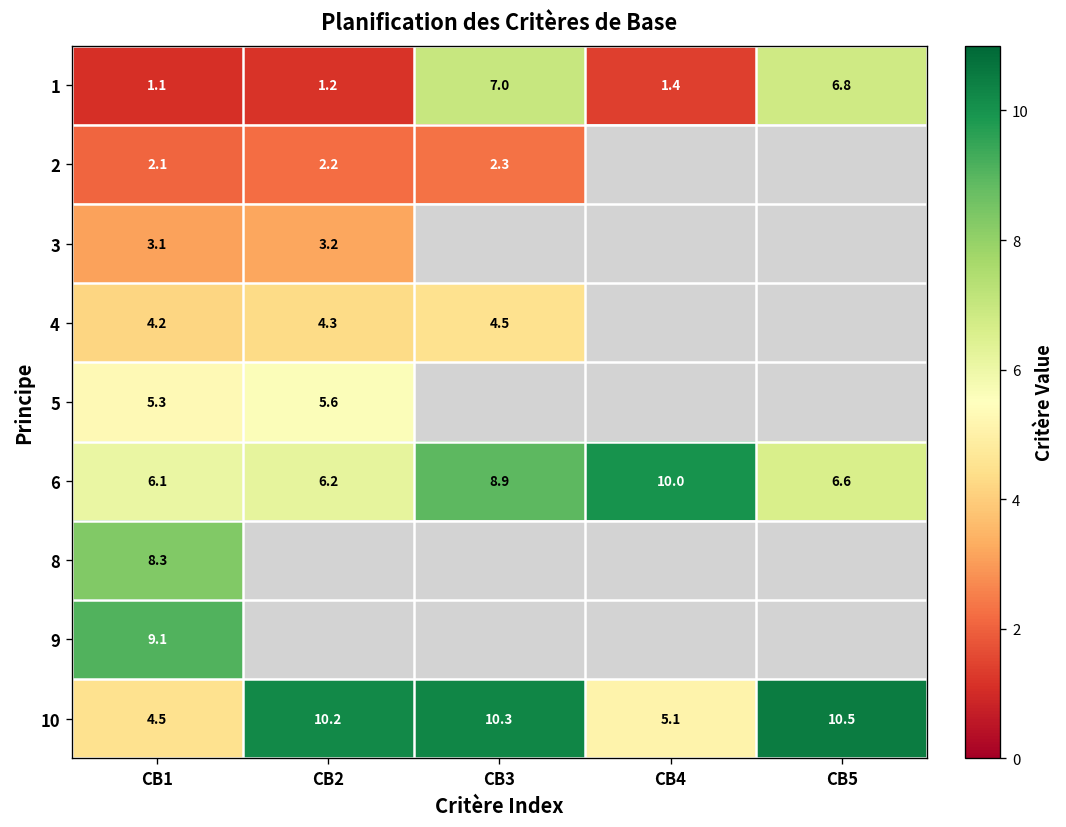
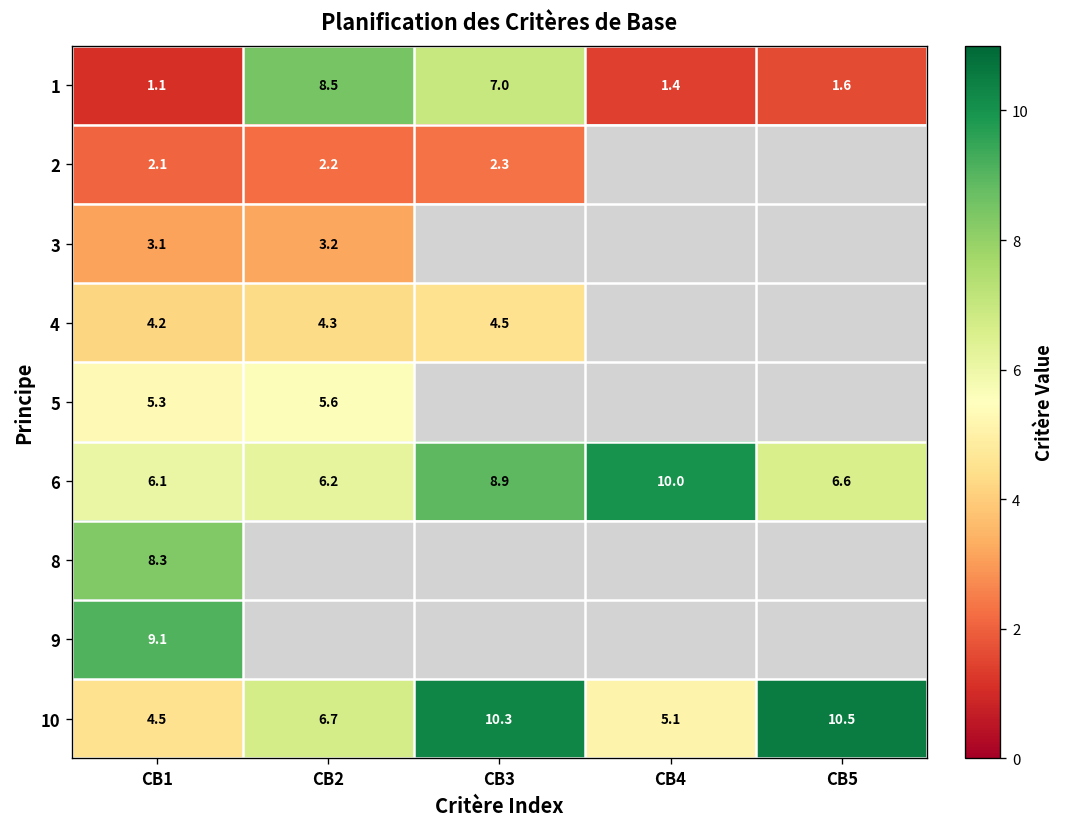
1, CB2: 1.2 -> 8.5
1, CB5: 6.8 -> 1.6
10, CB2: 10.2 -> 6.7
